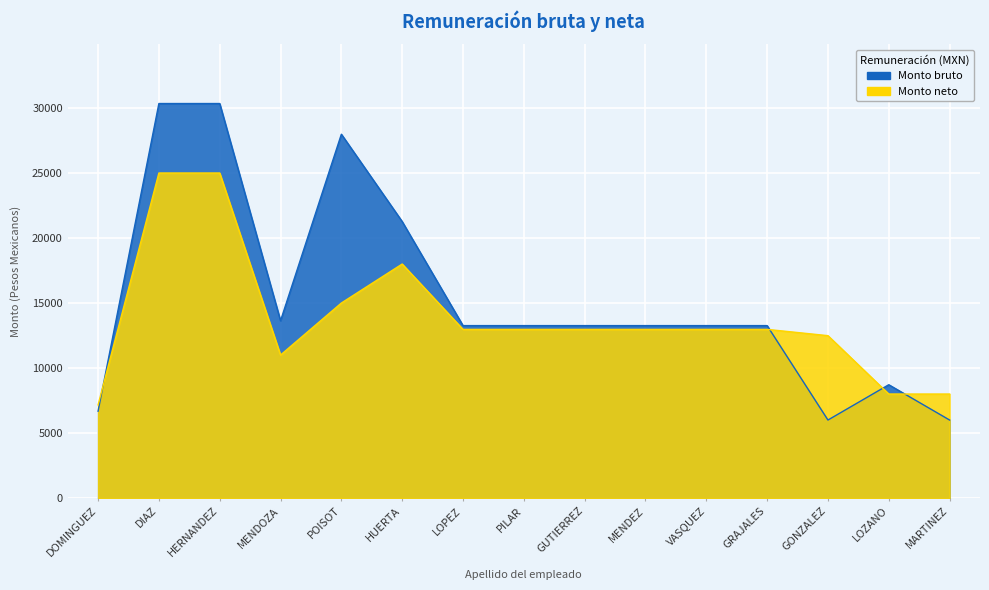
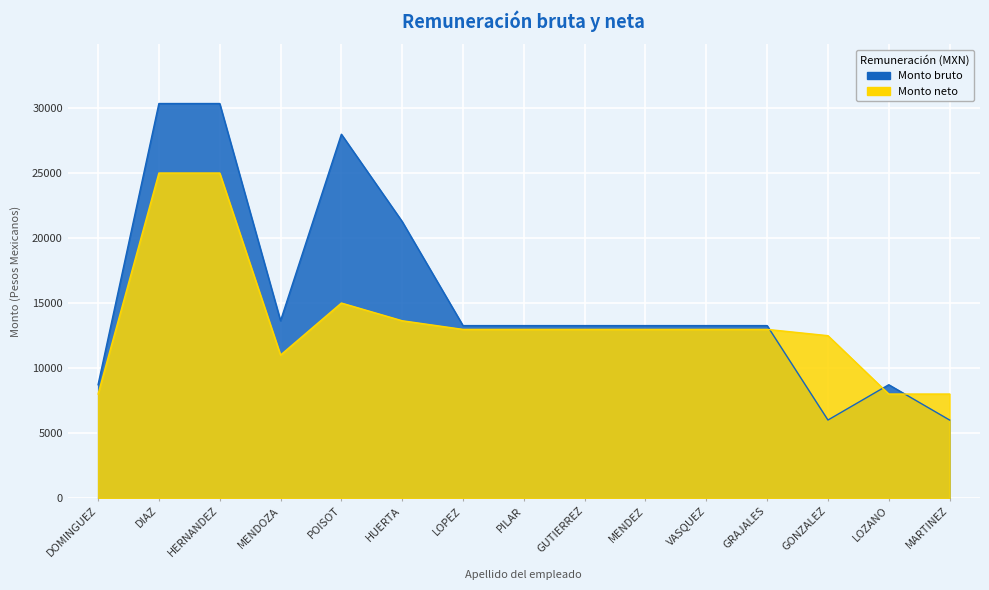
Monto bruto, DOMINGUEZ: 6700 -> 8700
Monto neto, DOMINGUEZ: 7200 -> 8000
Monto neto, HUERTA: 18000 -> 13600
